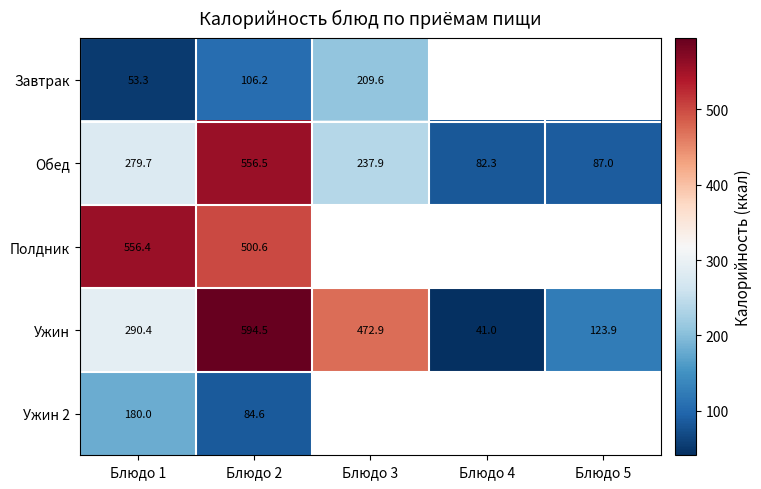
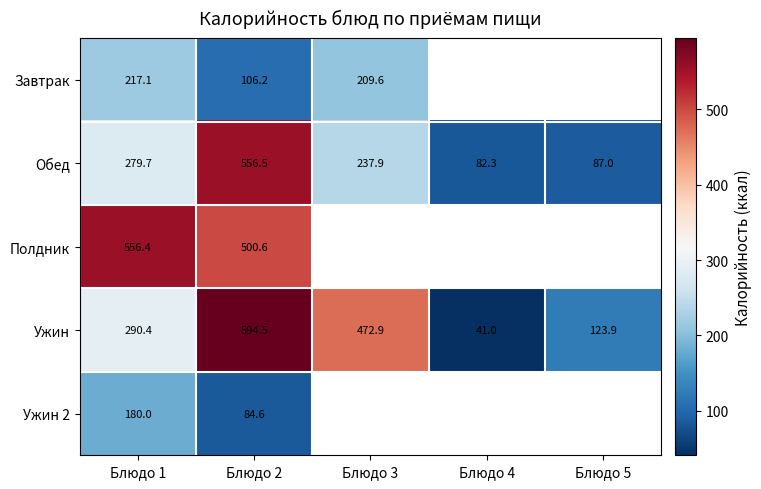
Завтрак, Блюдо 1: 53.3 -> 217.1
